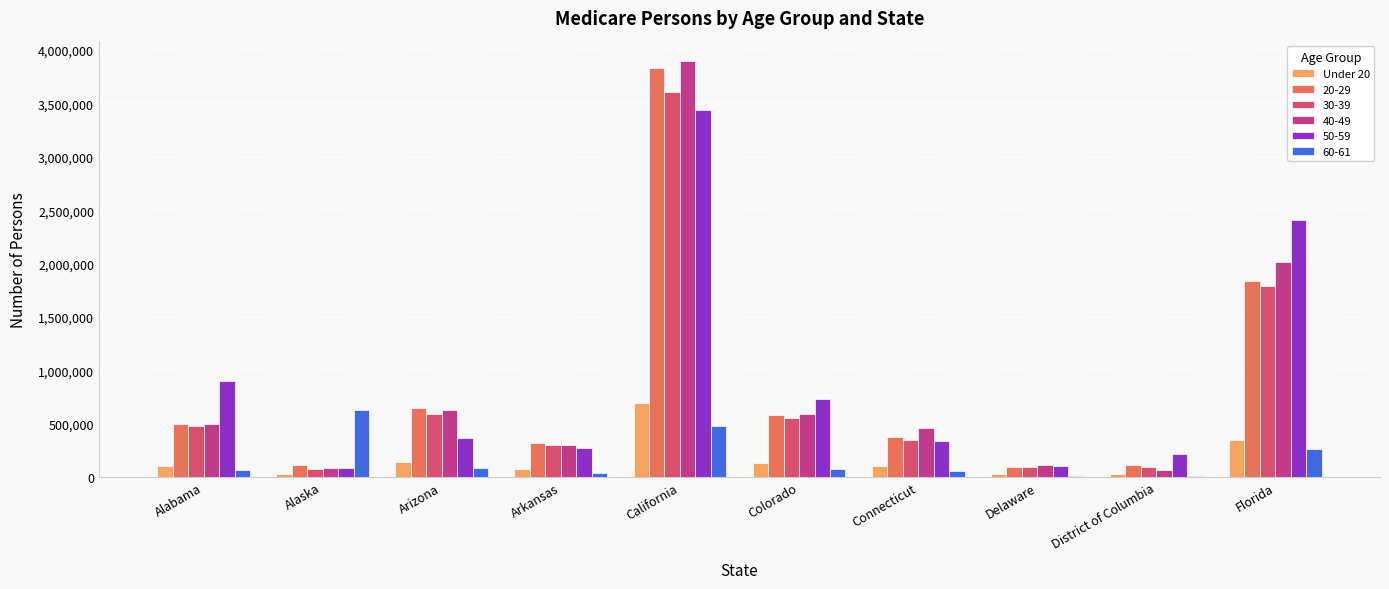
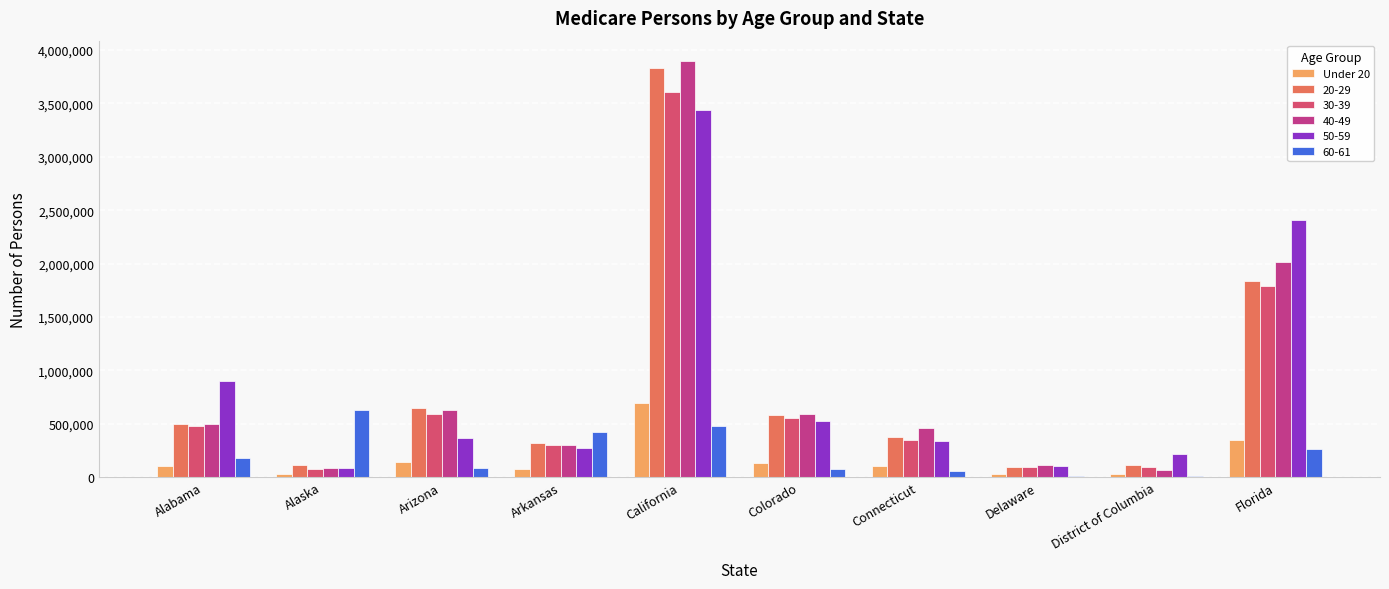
60-61, Alabama: 60,000 -> 180,000
60-61, Arkansas: 40,000 -> 420,000
50-59, Colorado: 730,000 -> 520,000
